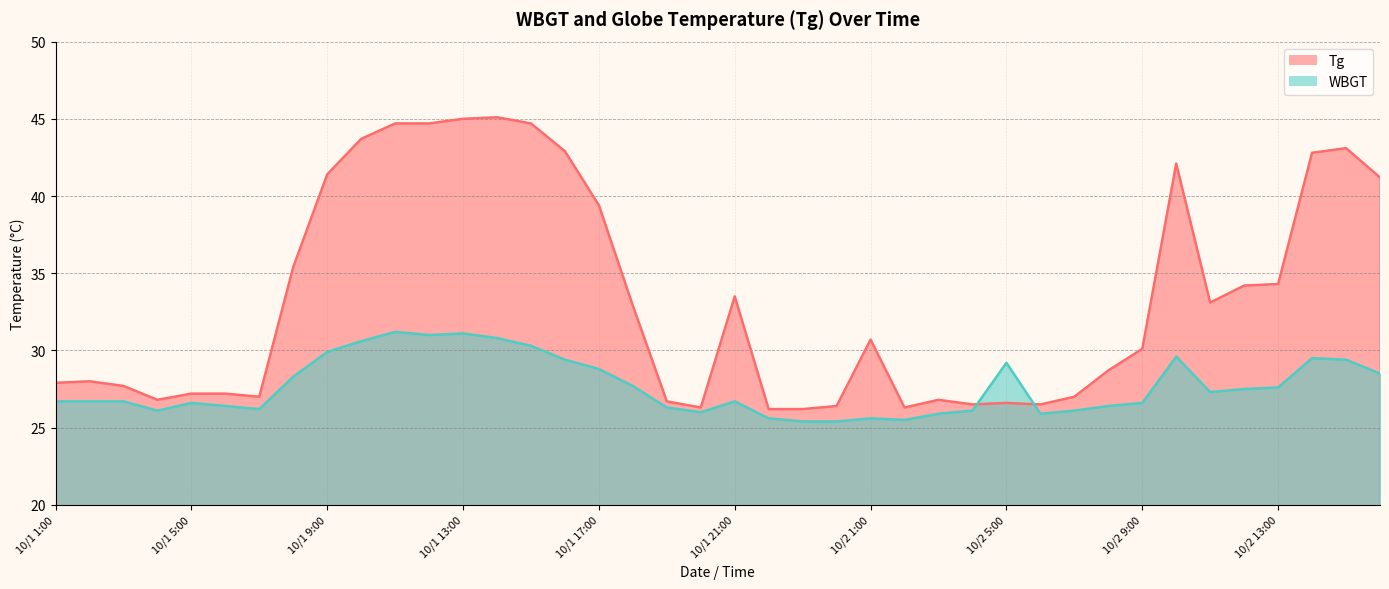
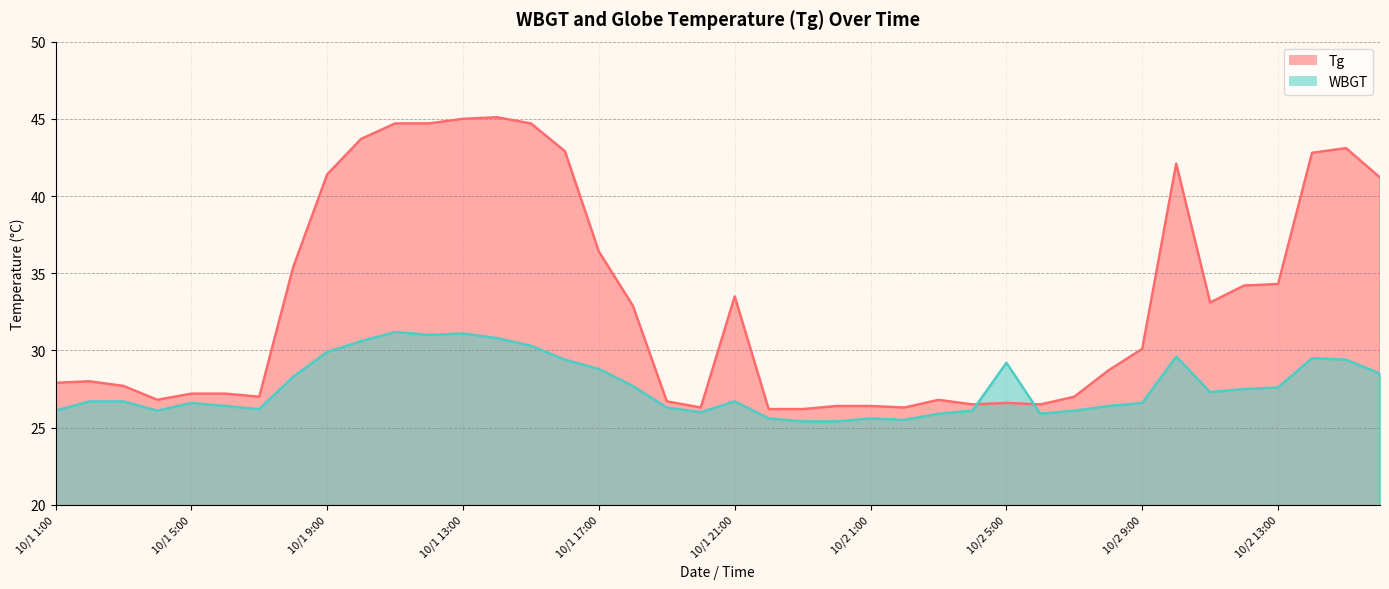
WBGT, 10/1 1:00: 26.7 -> 26.1
Tg, 10/1 17:00: 39.4 -> 36.4
Tg, 10/2 1:00: 30.7 -> 26.4
